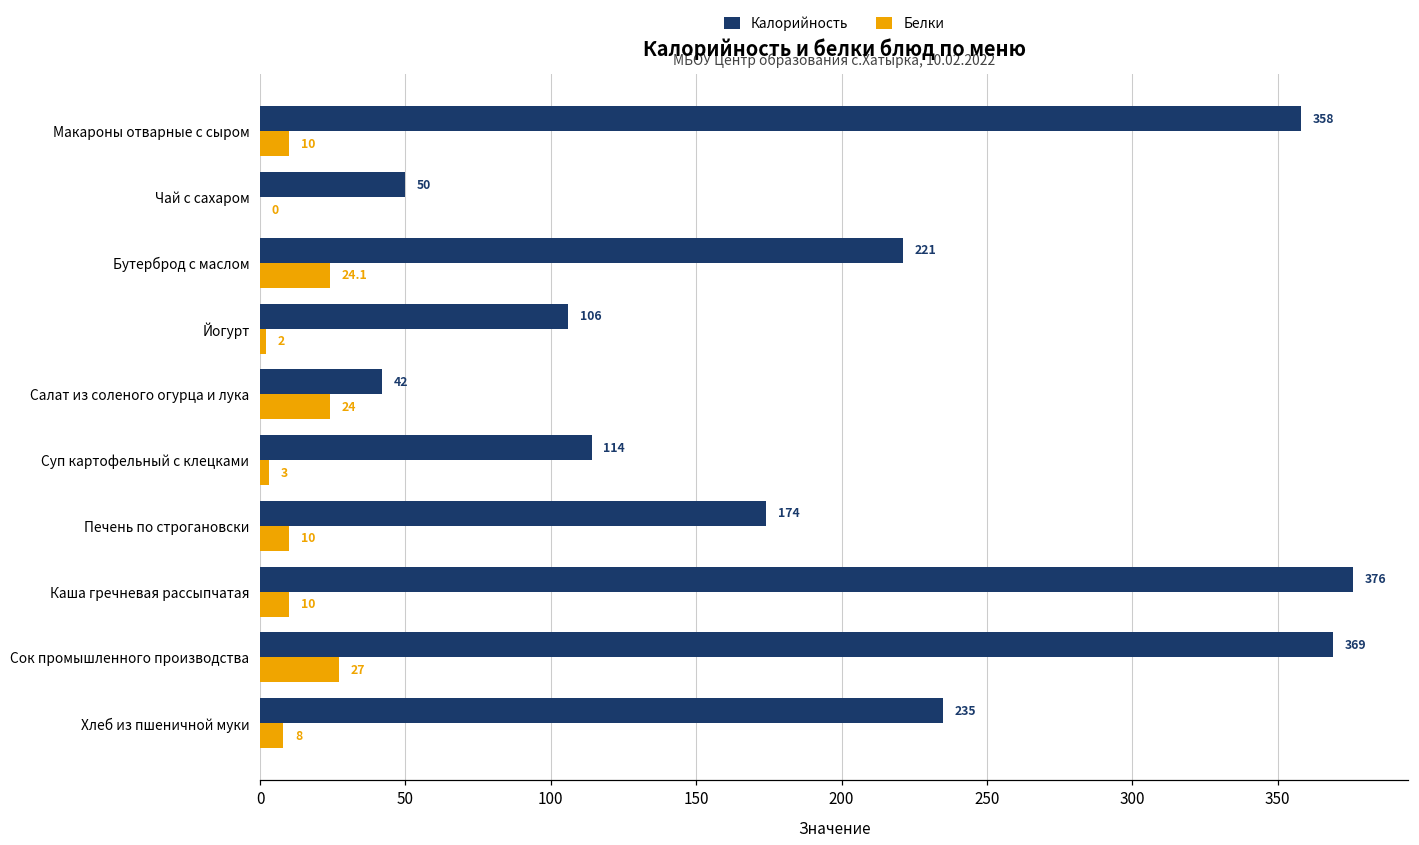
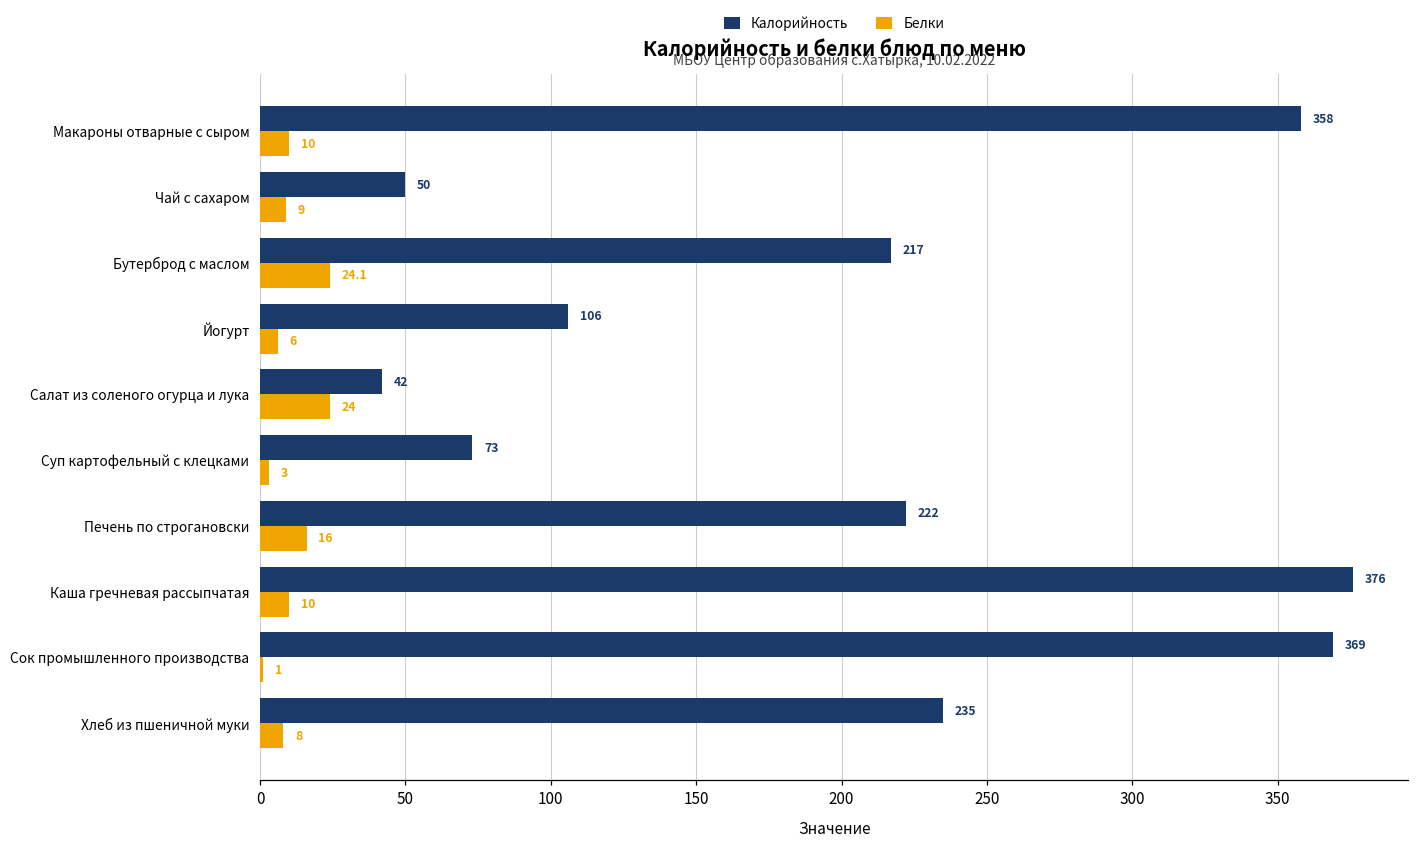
Белки, Чай с сахаром: 0 -> 9
Калорийность, Бутерброд с маслом: 221 -> 217
Белки, Йогурт: 2 -> 6
Калорийность, Суп картофельный с клецками: 114 -> 73
Калорийность, Печень по строгановски: 174 -> 222
Белки, Печень по строгановски: 10 -> 16
Белки, Сок промышленного производства: 27 -> 1
